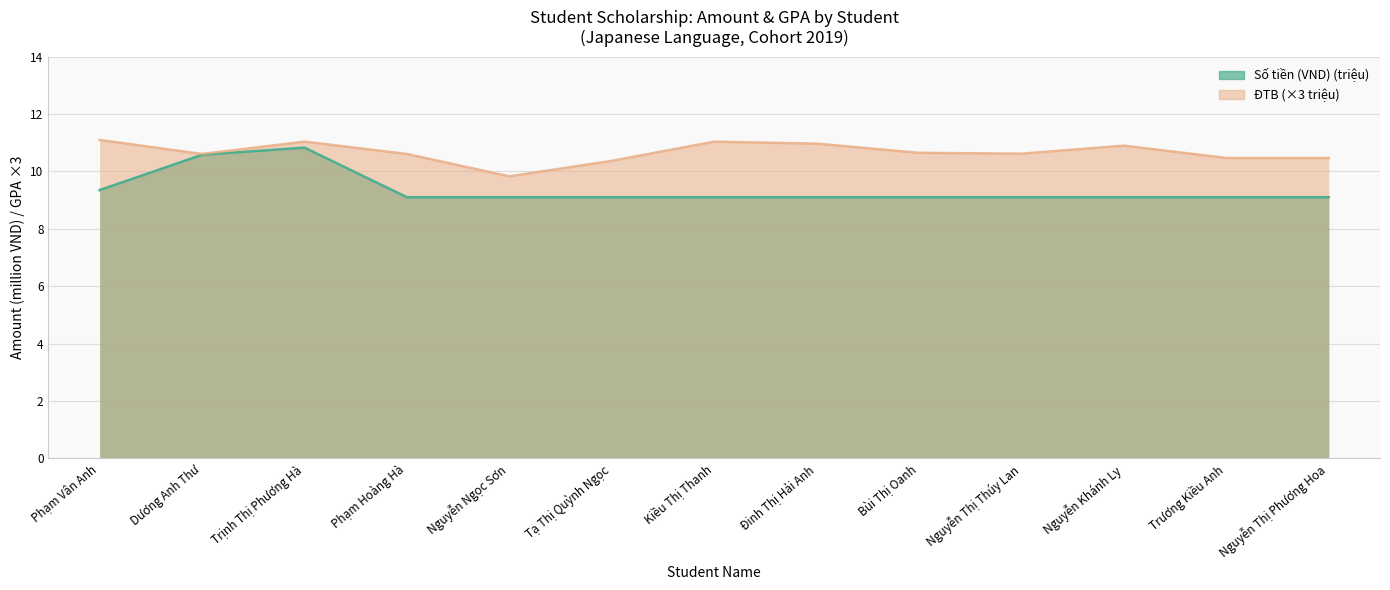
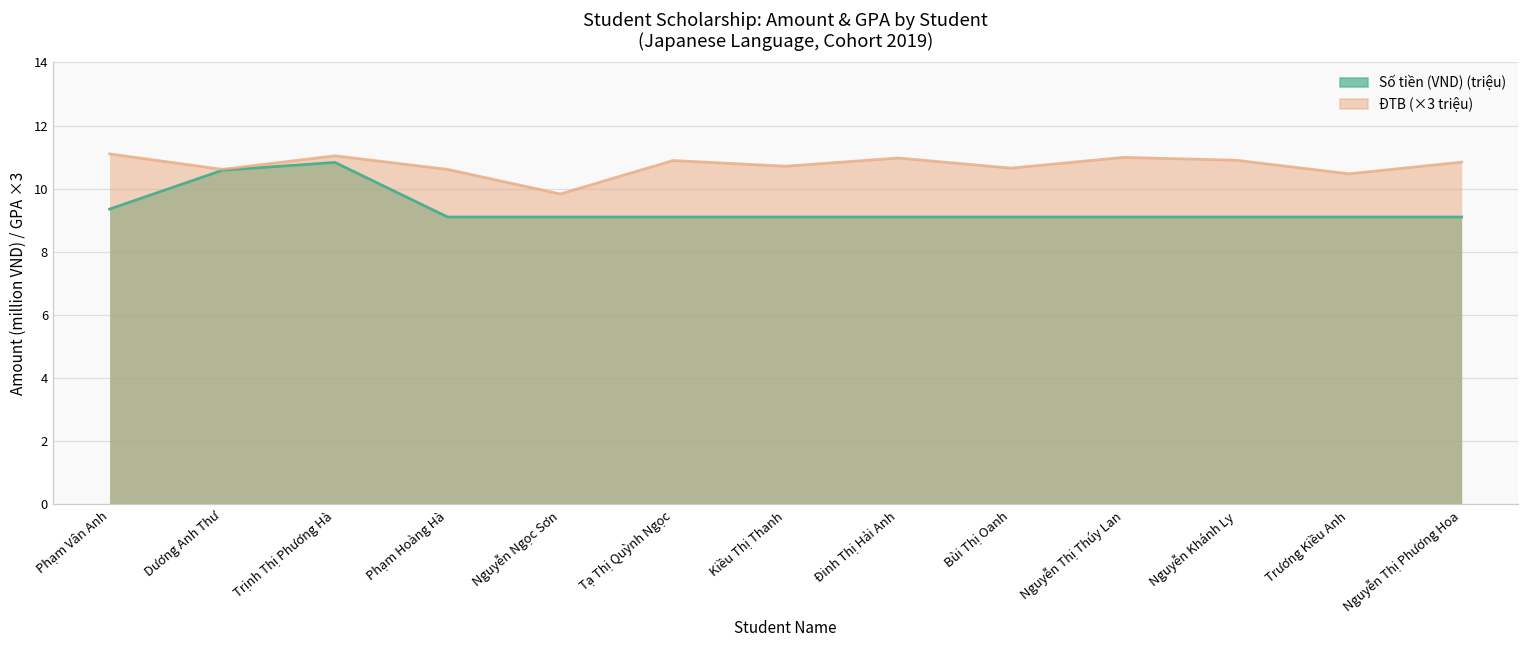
ĐTB (×3 triệu), Tạ Thị Quỳnh Ngọc: 10.4 -> 10.9
ĐTB (×3 triệu), Kiều Thị Thanh: 11.0 -> 10.7
ĐTB (×3 triệu), Nguyễn Thị Thúy Lan: 10.6 -> 11.0
ĐTB (×3 triệu), Nguyễn Thị Phương Hoa: 10.5 -> 10.8
